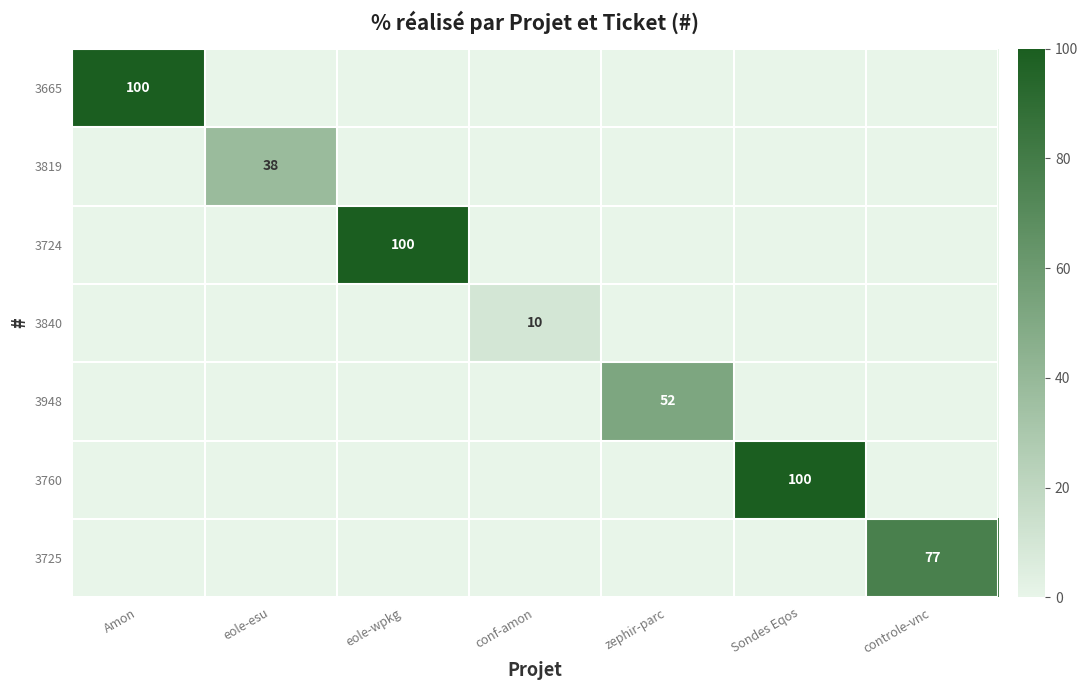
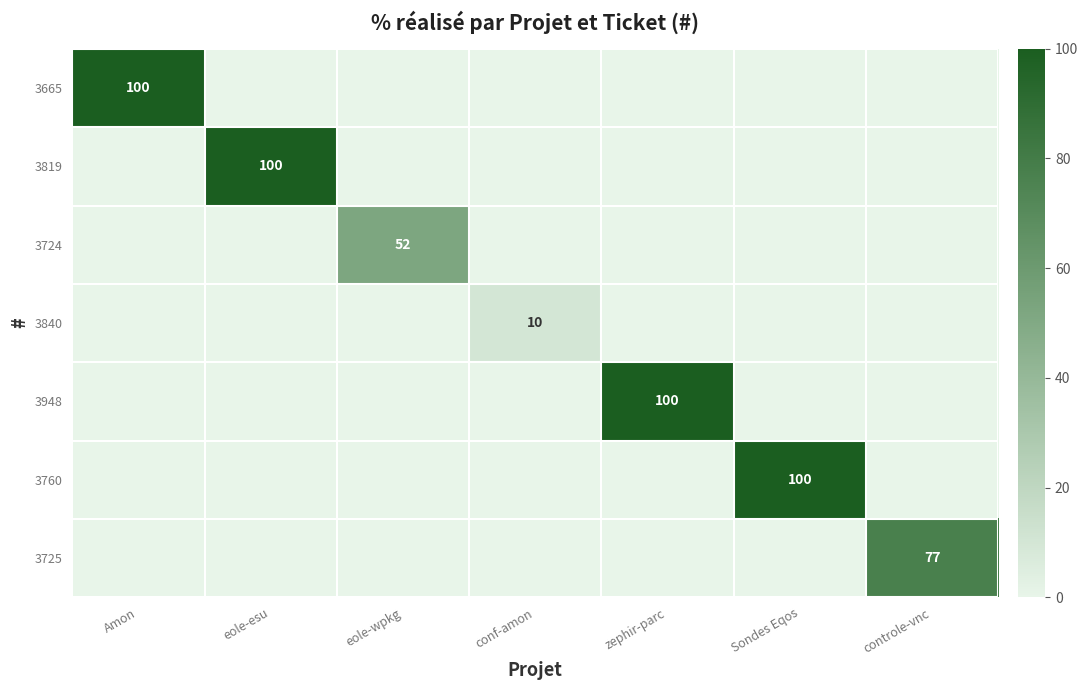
3819, eole-esu: 38 -> 100
3724, eole-wpkg: 100 -> 52
3948, zephir-parc: 52 -> 100
